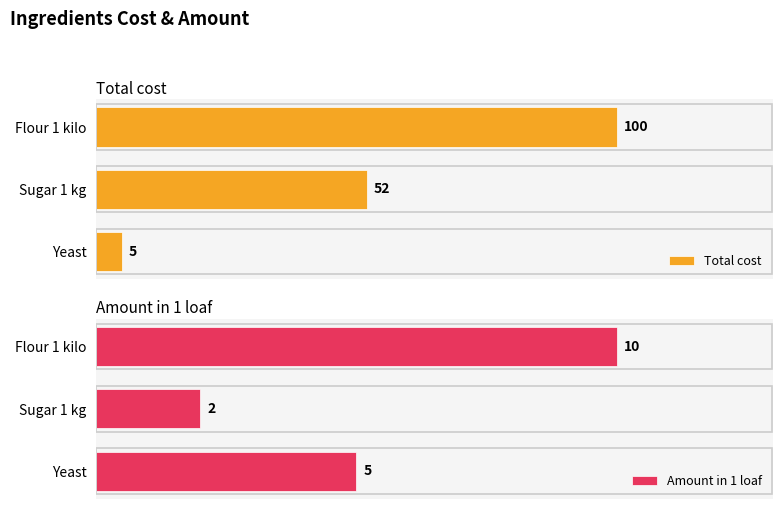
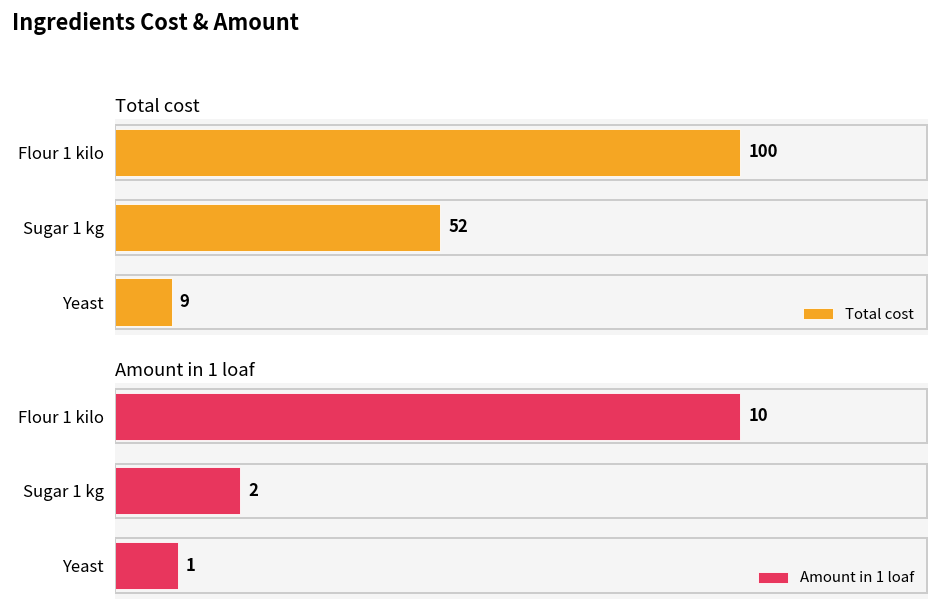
Total cost, Yeast: 5 -> 9
Amount in 1 loaf, Yeast: 5 -> 1
